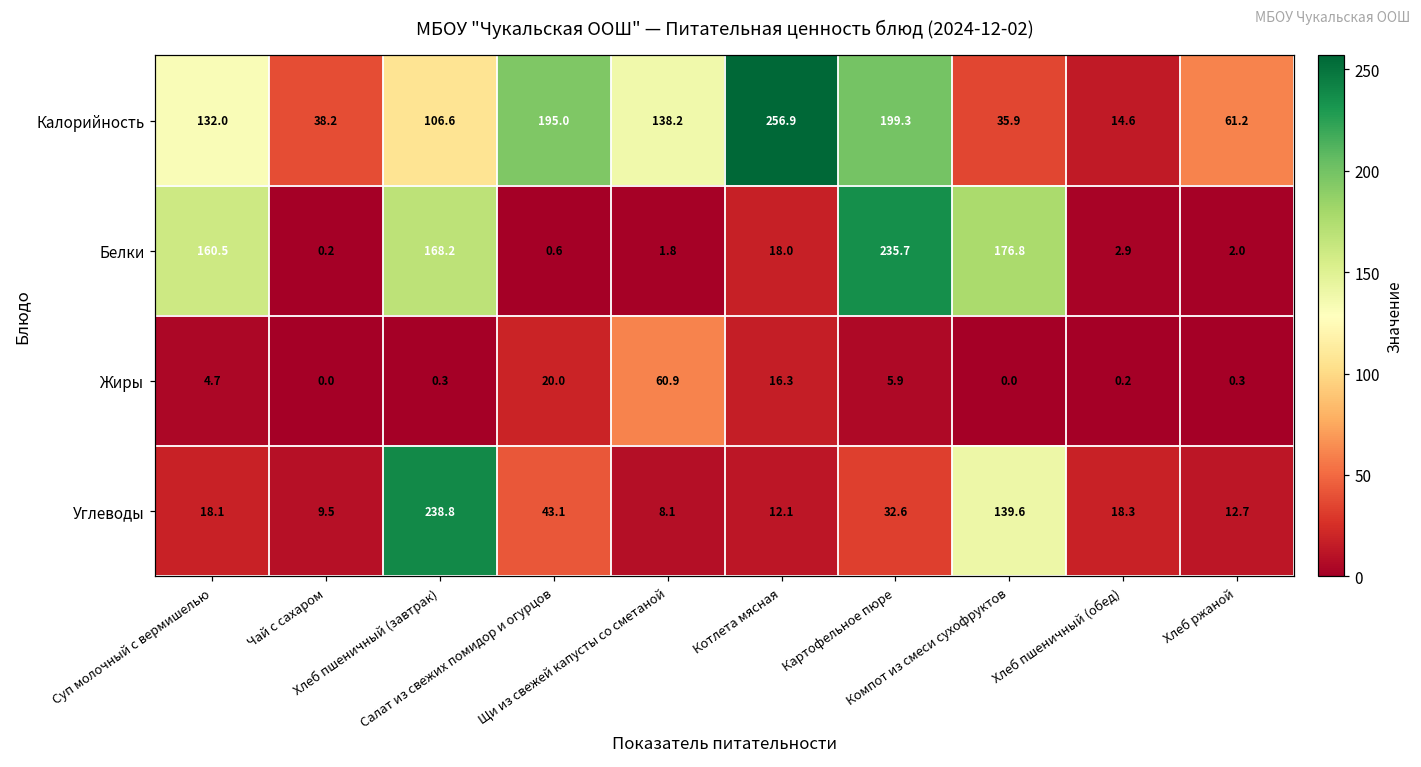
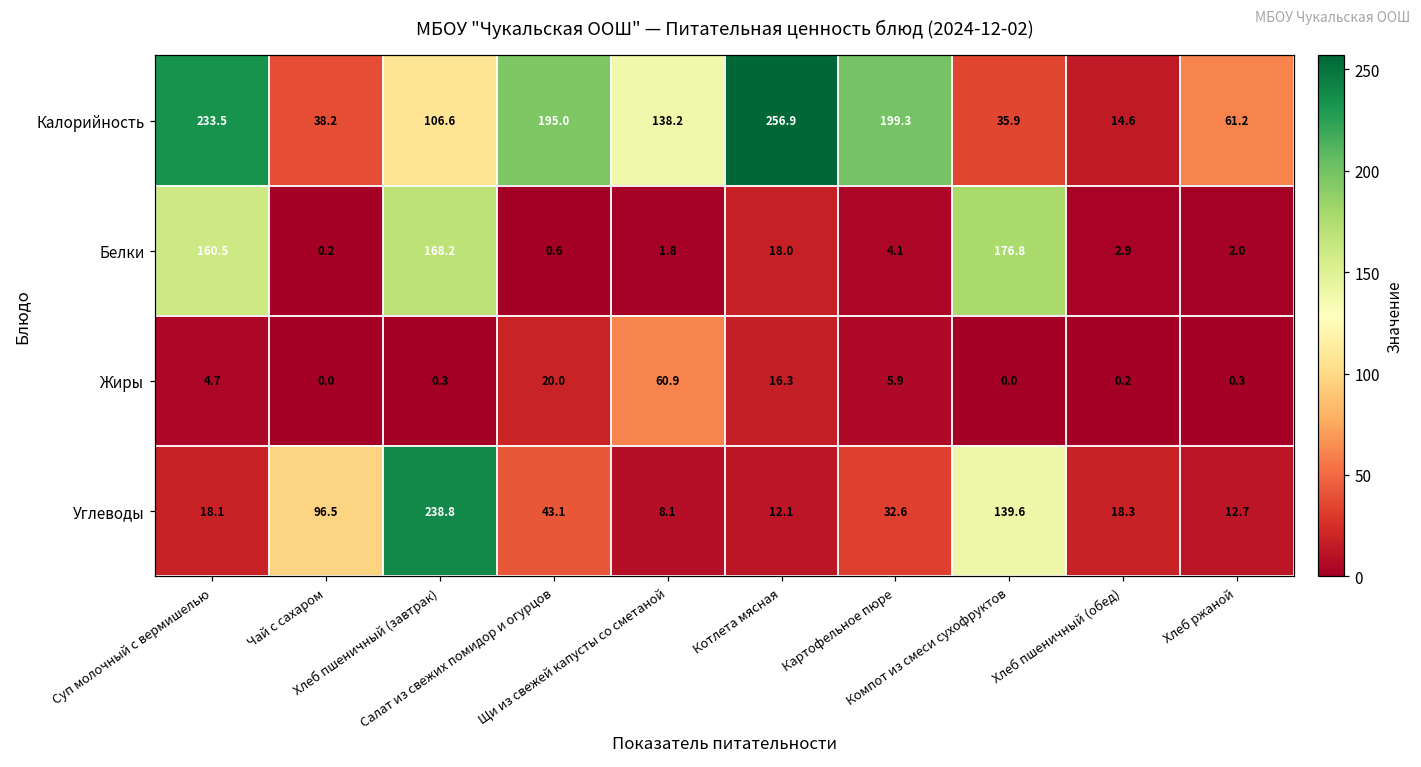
Калорийность, Суп молочный с вермишелью: 132.0 -> 233.5
Белки, Картофельное пюре: 235.7 -> 4.1
Углеводы, Чай с сахаром: 9.5 -> 96.5
